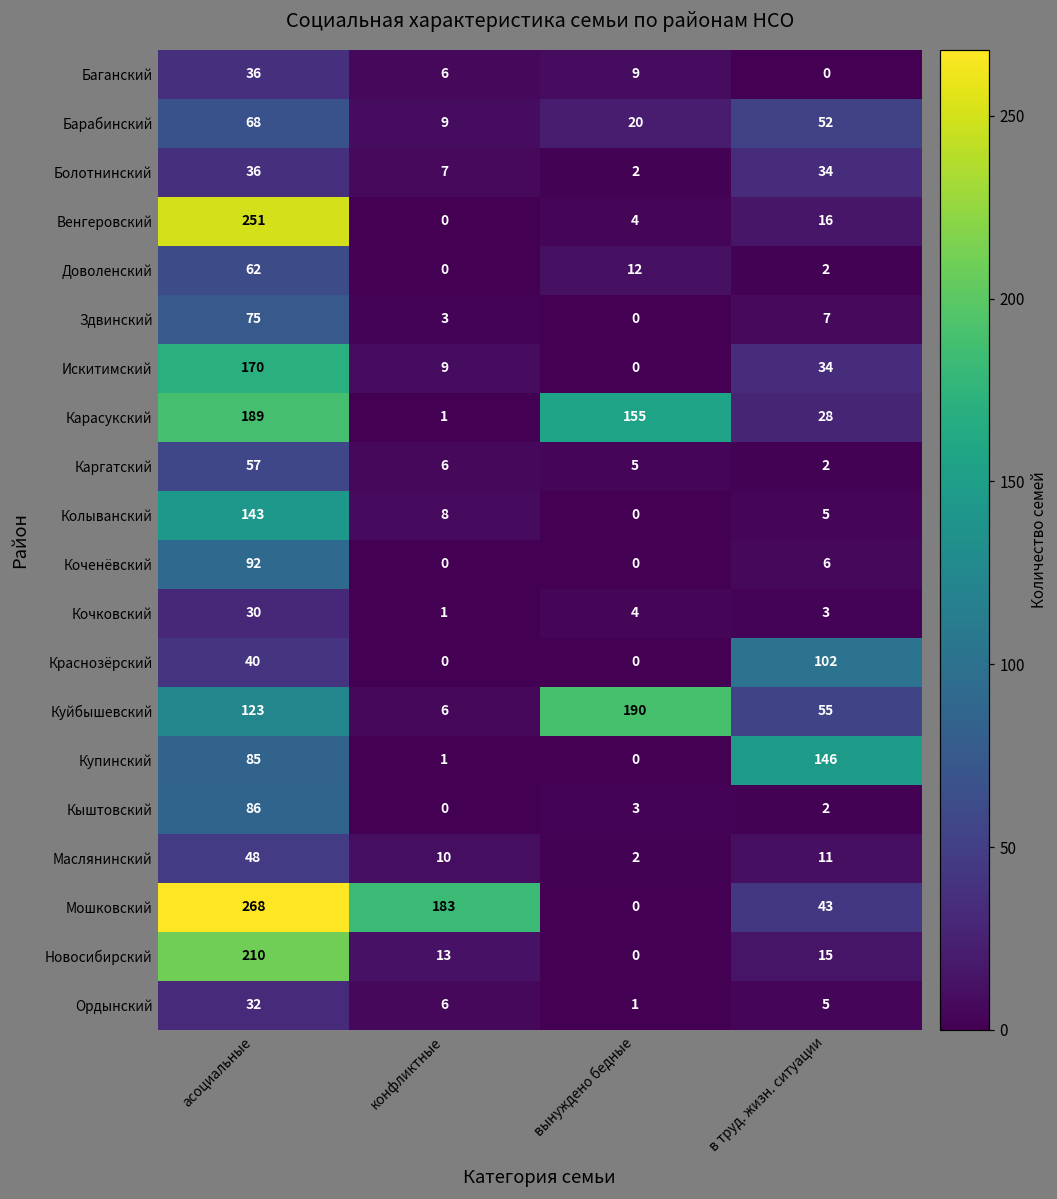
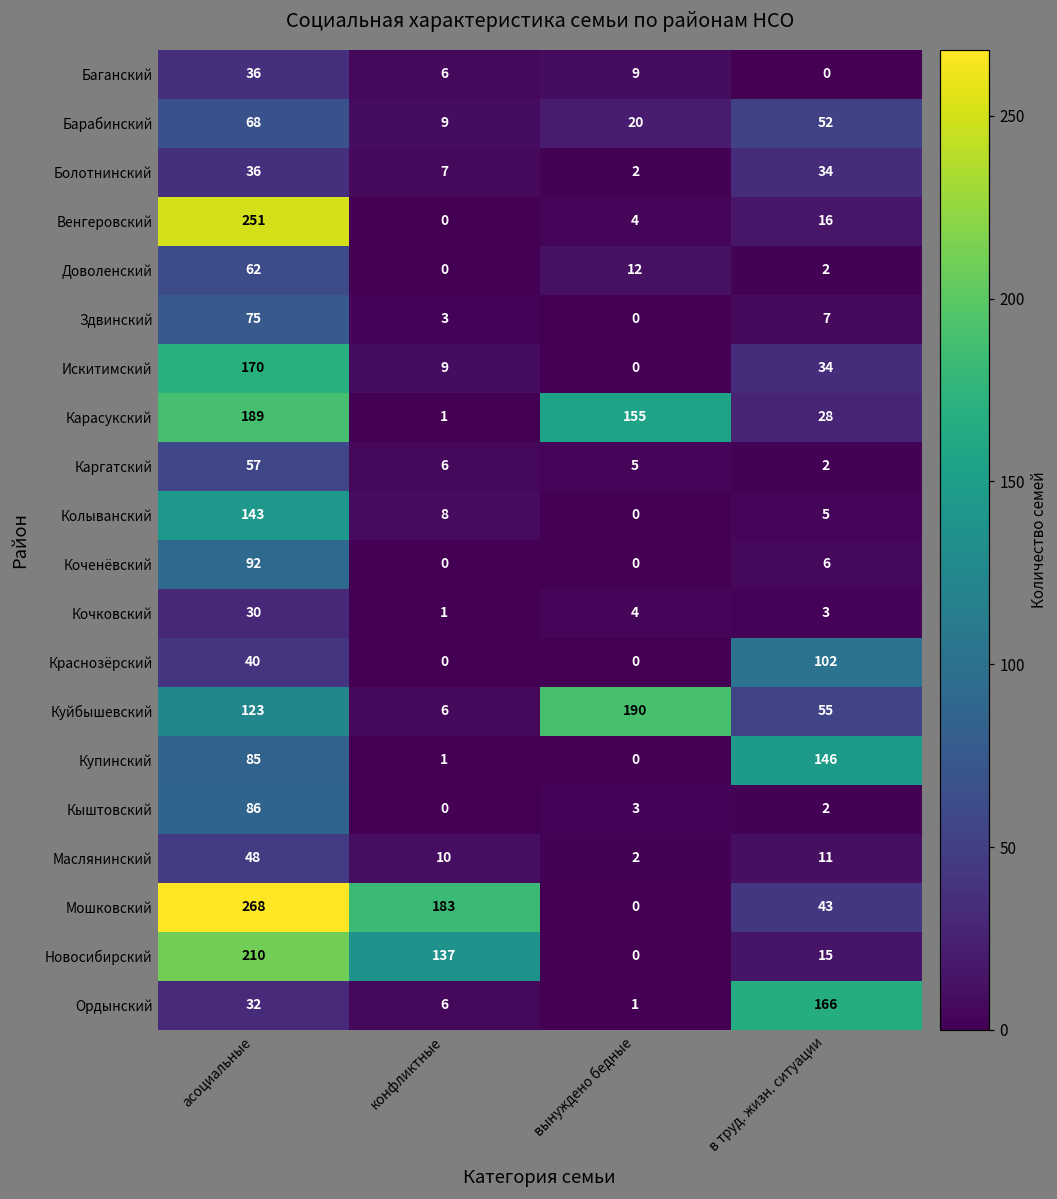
Новосибирский, конфликтные: 13 -> 137
Ордынский, в труд. жизн. ситуации: 5 -> 166
